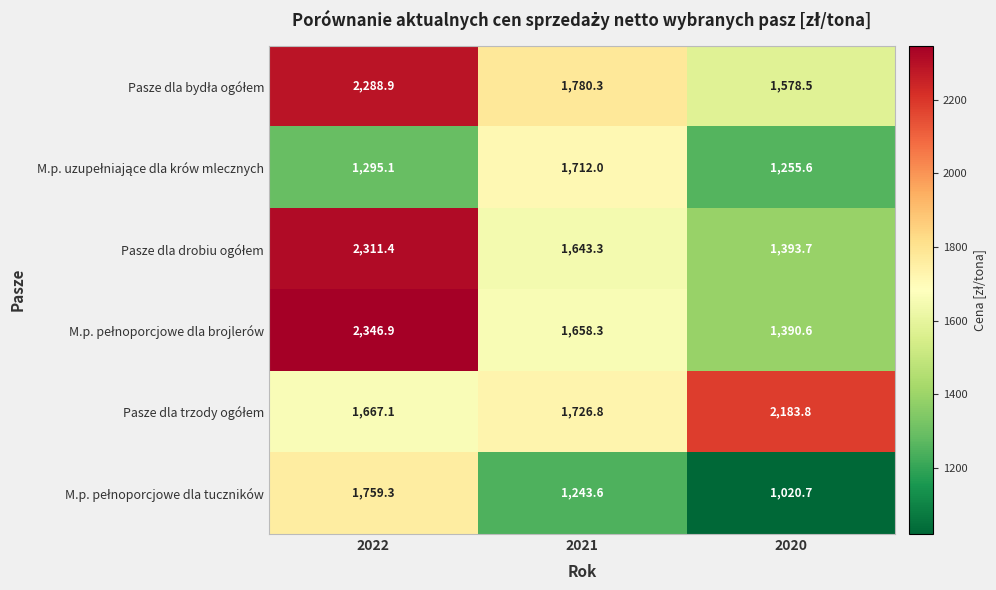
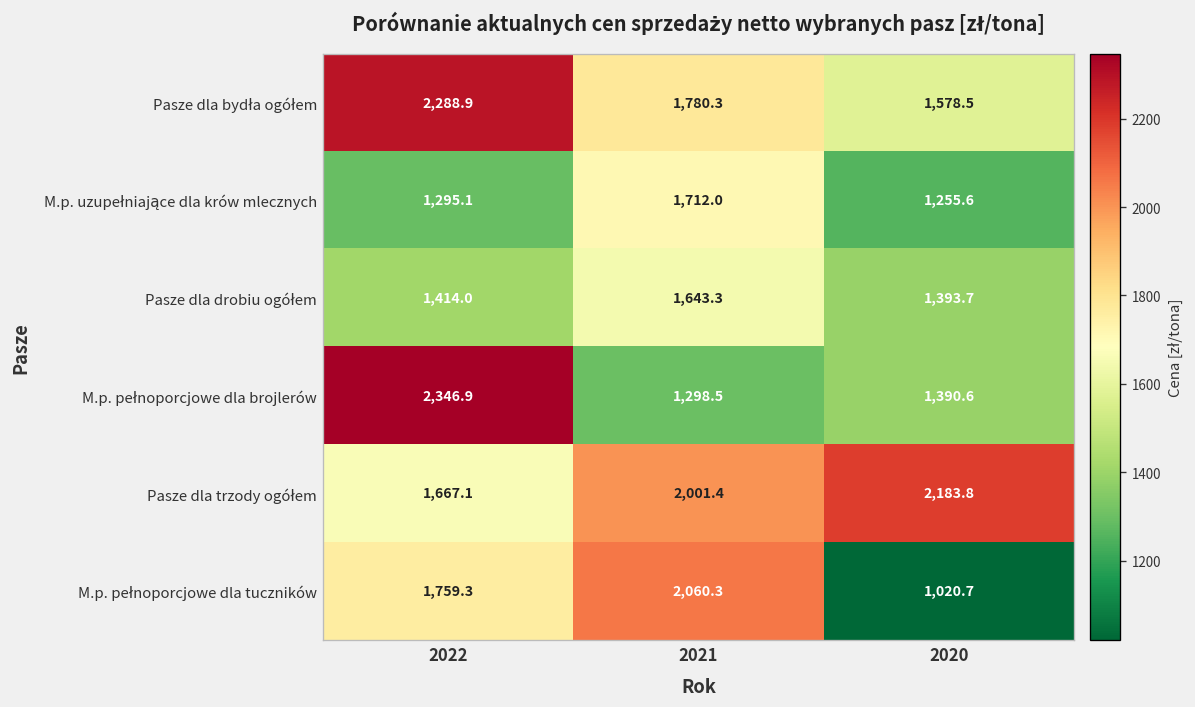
Pasze dla drobiu ogółem, 2022: 2,311.4 -> 1,414.0
M.p. pełnoporcjowe dla brojlerów, 2021: 1,658.3 -> 1,298.5
Pasze dla trzody ogółem, 2021: 1,726.8 -> 2,001.4
M.p. pełnoporcjowe dla tuczników, 2021: 1,243.6 -> 2,060.3
